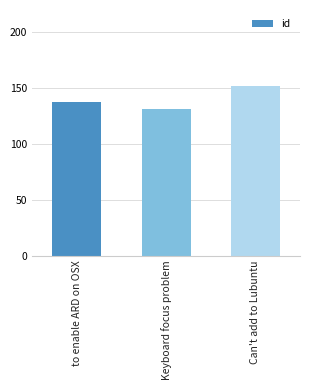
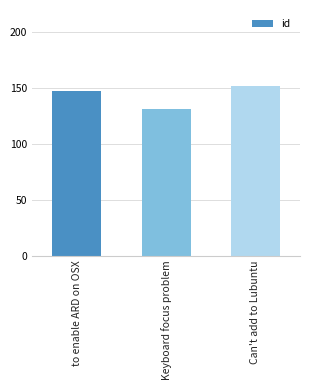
to enable ARD on OSX: 138 -> 147
